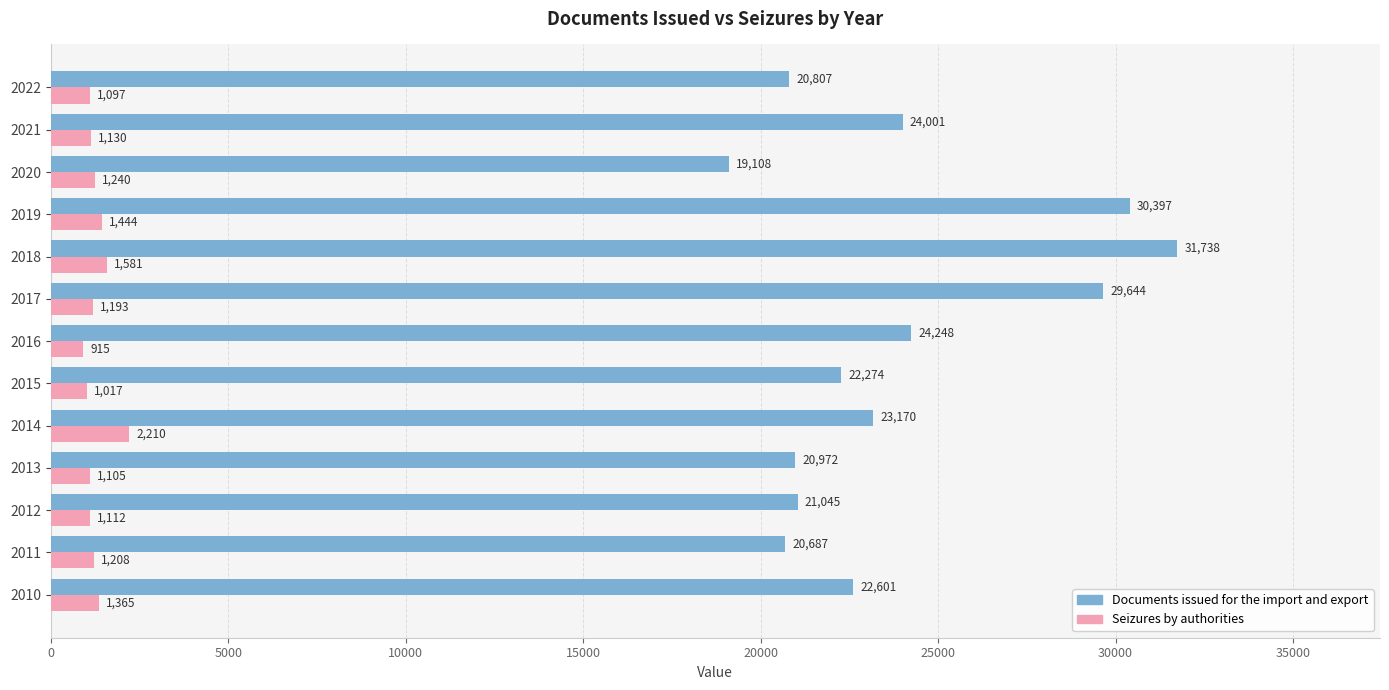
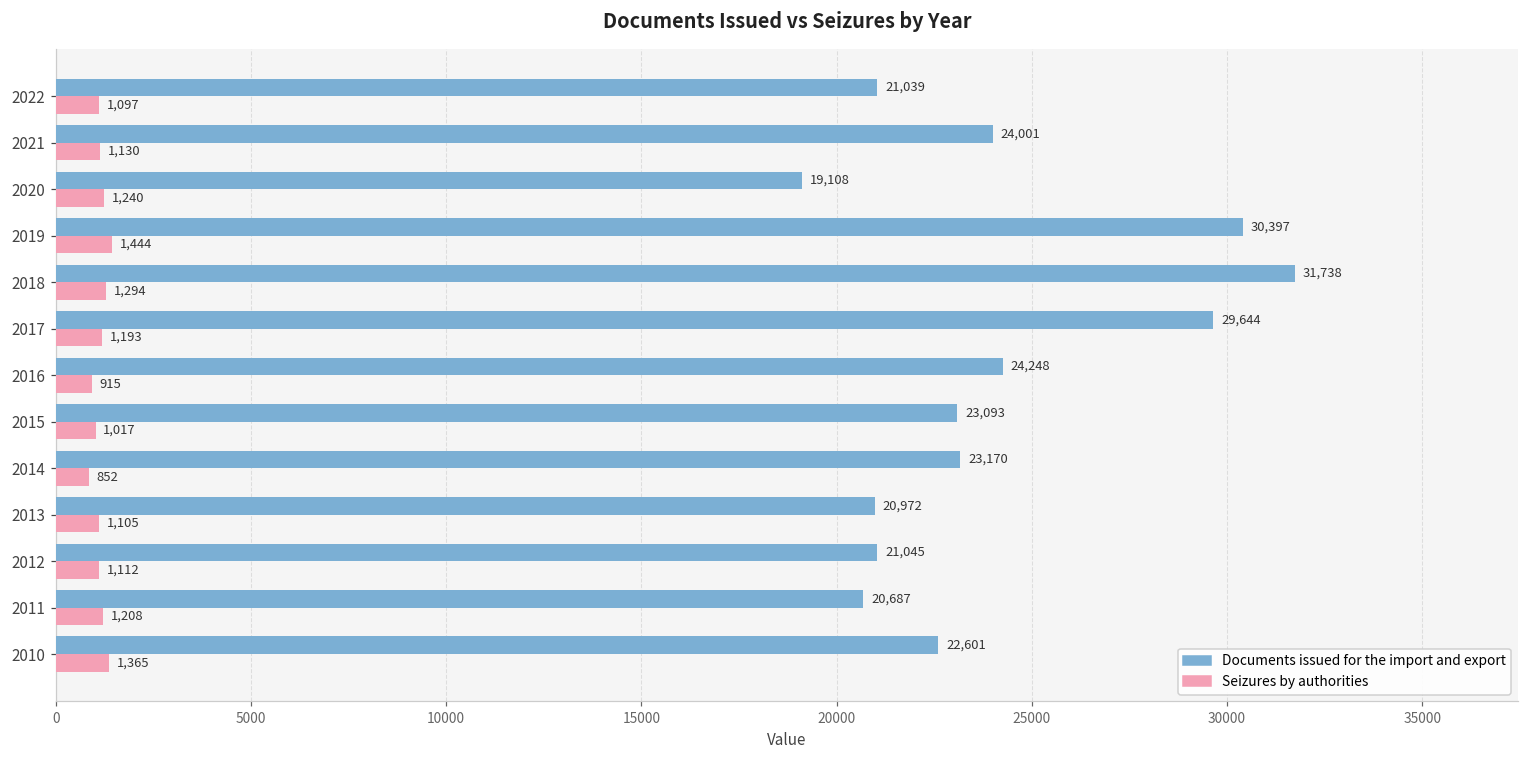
Documents issued for the import and export, 2022: 20,807 -> 21,039
Seizures by authorities, 2018: 1,581 -> 1,294
Documents issued for the import and export, 2015: 22,274 -> 23,093
Seizures by authorities, 2014: 2,210 -> 852
